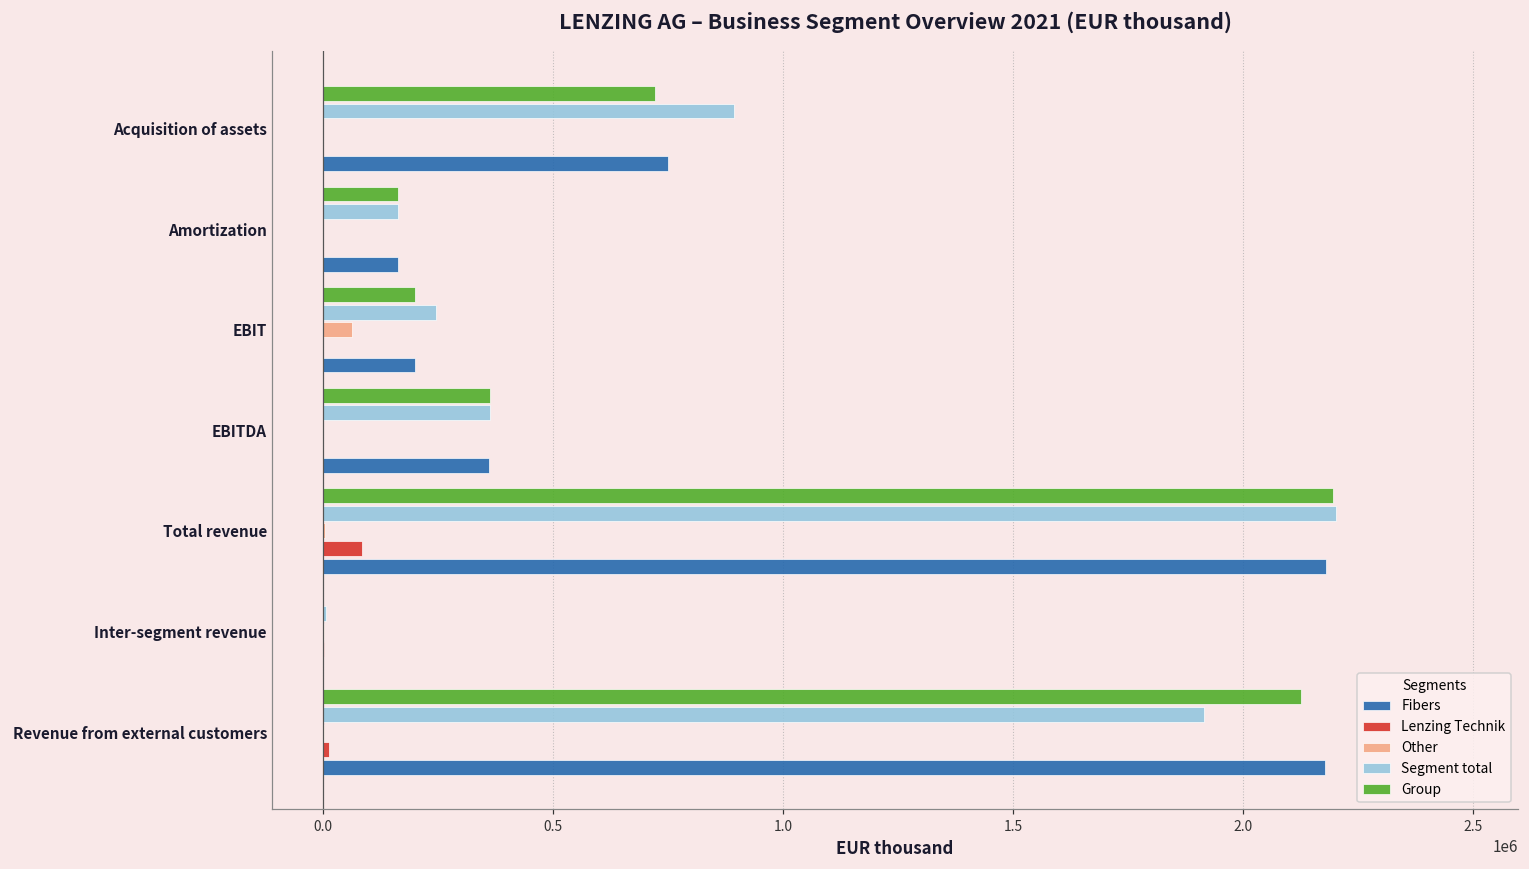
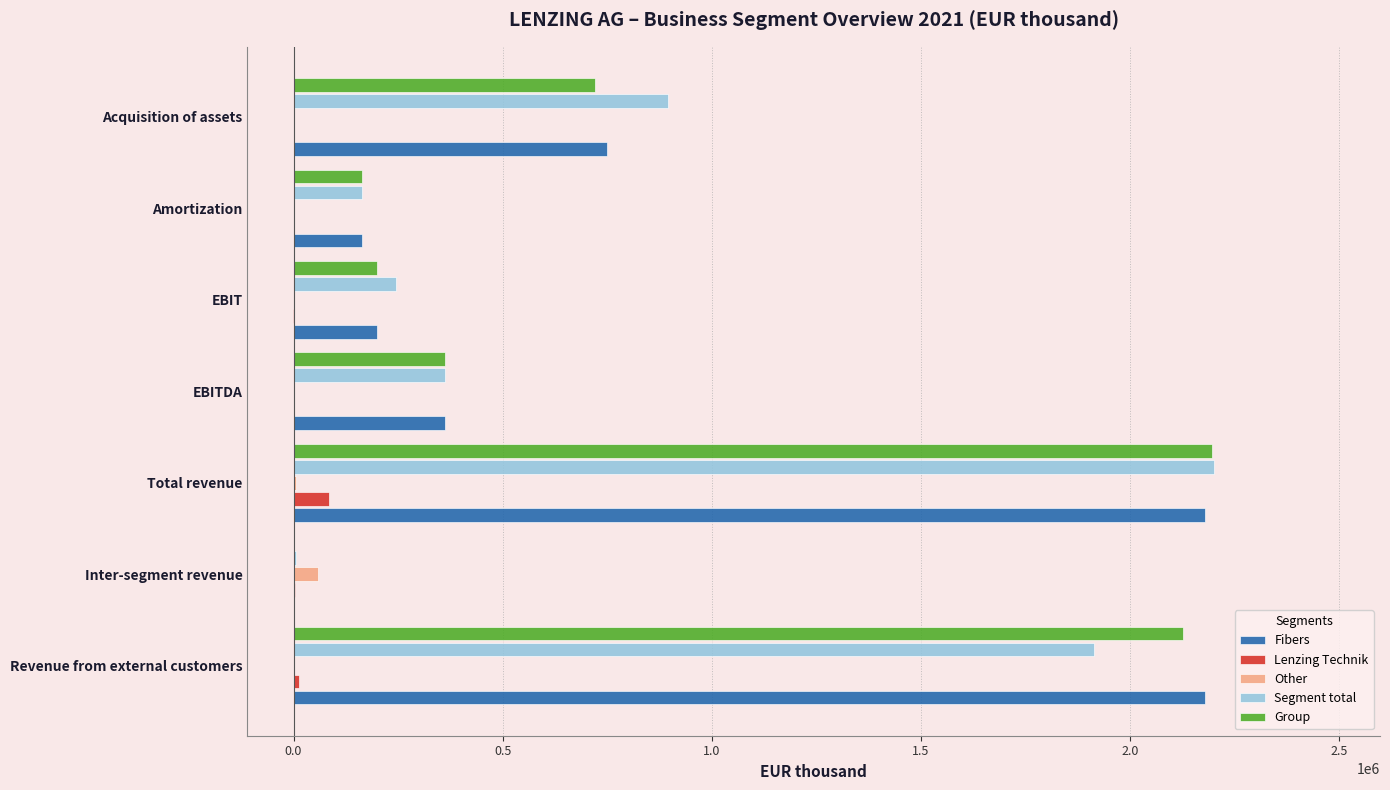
Other, EBIT: 60000 -> 0
Other, Inter-segment revenue: 0 -> 60000
